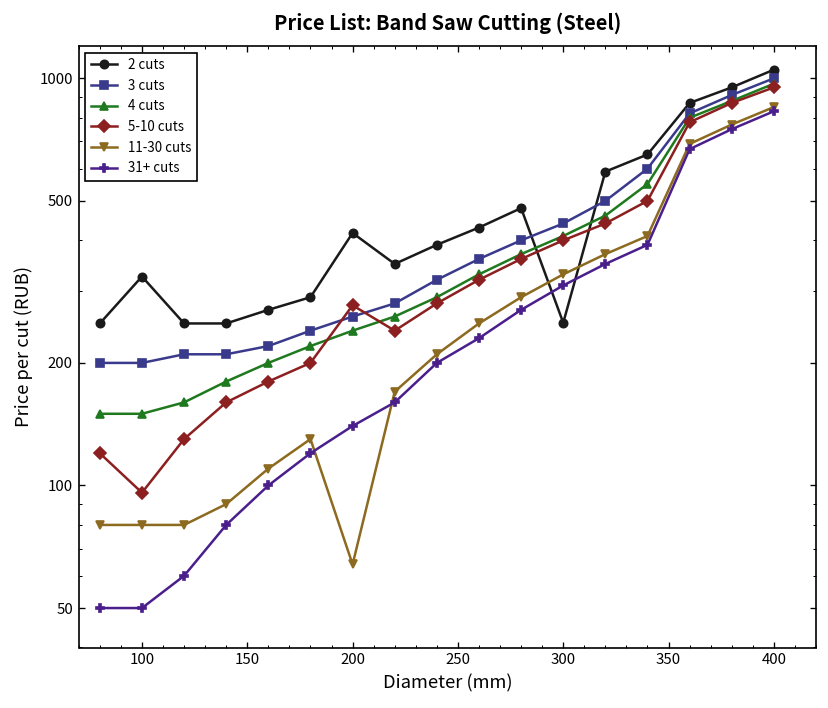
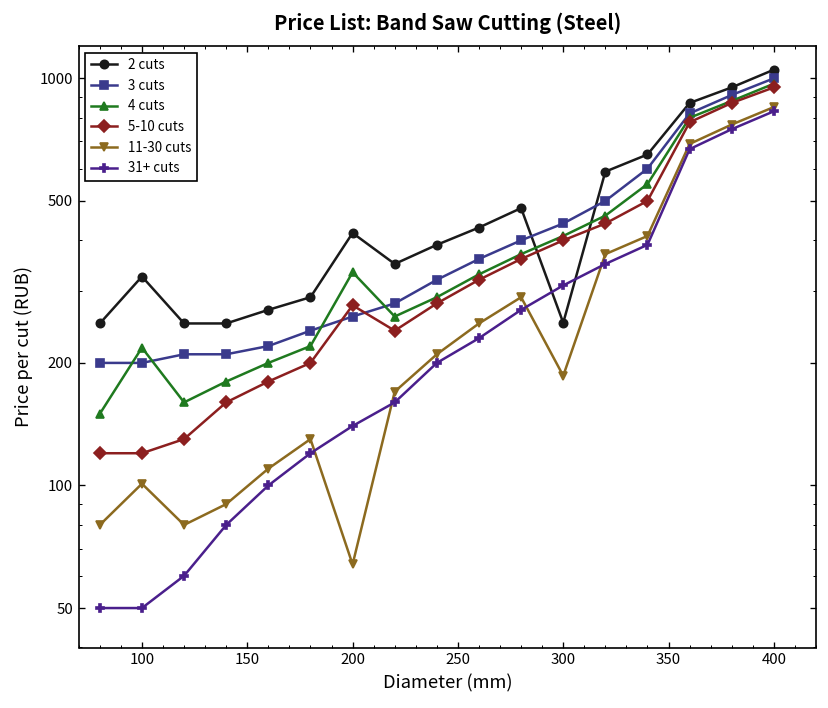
4 cuts, 100: 150 -> 220
5-10 cuts, 100: 96 -> 120
11-30 cuts, 100: 80 -> 101
4 cuts, 200: 240 -> 330
11-30 cuts, 300: 330 -> 190
